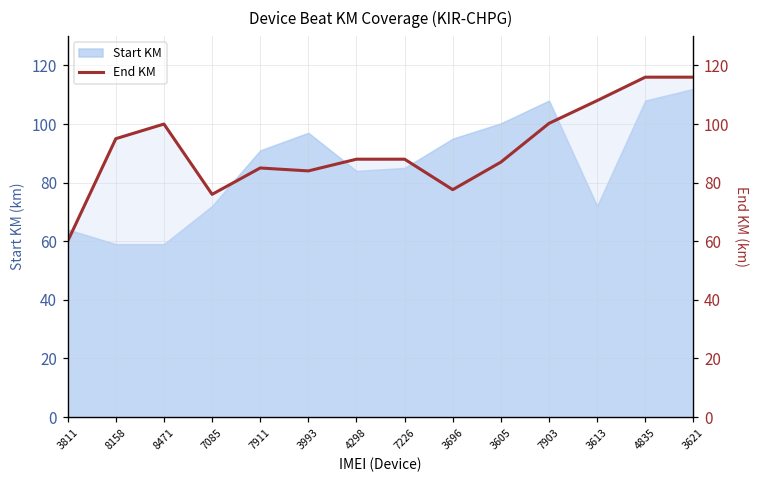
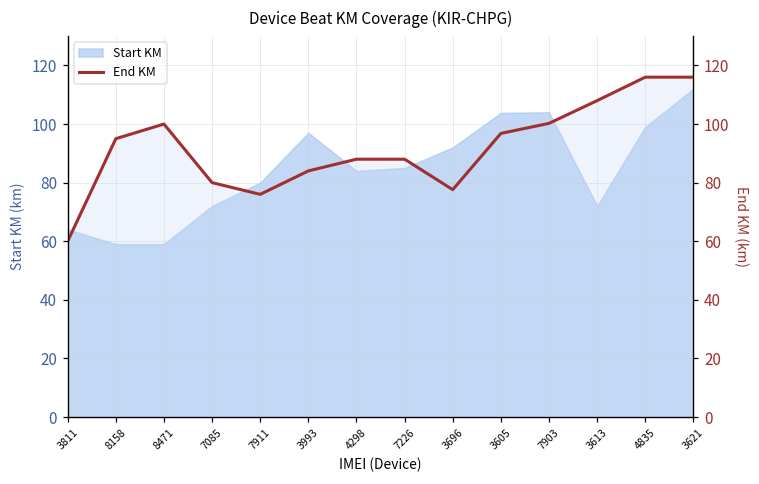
Start KM, 7911: 91 -> 80
Start KM, 3696: 95 -> 92
Start KM, 3605: 100 -> 104
Start KM, 7903: 108 -> 104
Start KM, 4835: 108 -> 99
End KM, 7085: 76 -> 80
End KM, 7911: 85 -> 76
End KM, 3605: 87 -> 97
